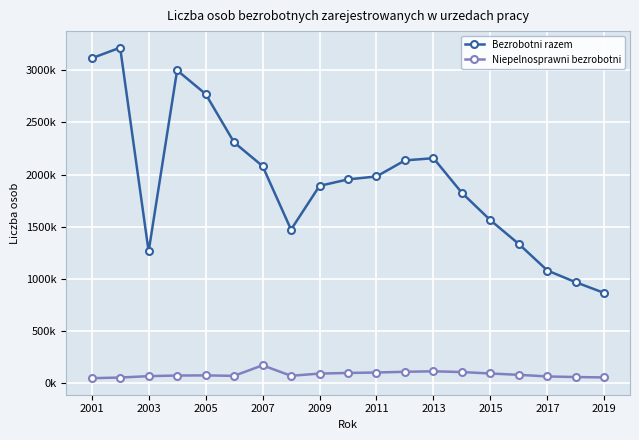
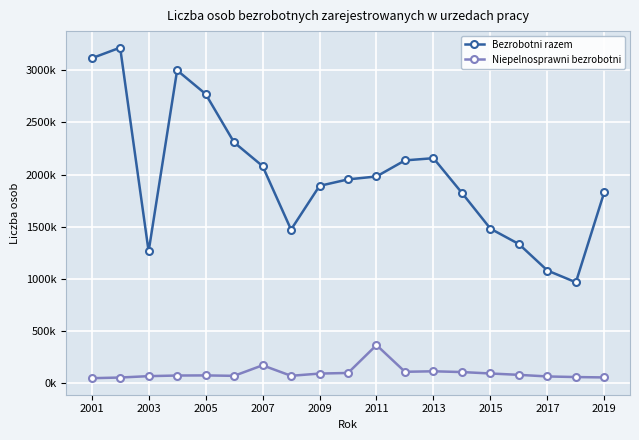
Niepelnosprawni bezrobotni, 2011: 100000 -> 370000
Bezrobotni razem, 2015: 1560000 -> 1480000
Bezrobotni razem, 2019: 870000 -> 1840000
